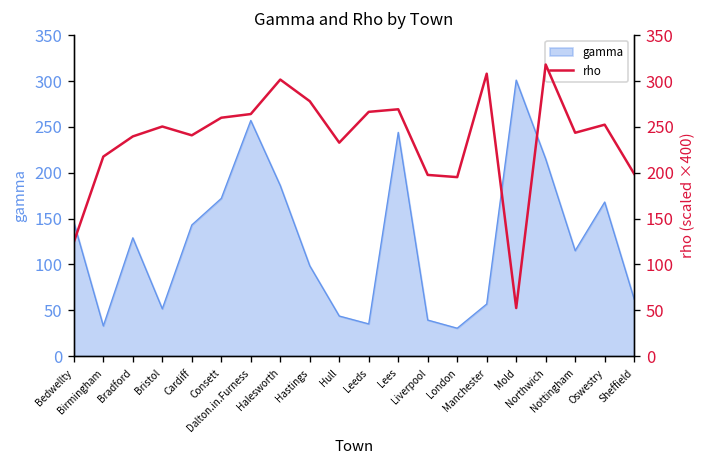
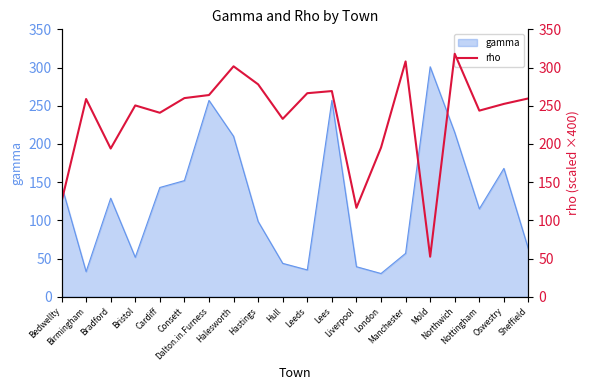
gamma, Consett: 170 -> 150
gamma, Halesworth: 190 -> 210
gamma, Lees: 240 -> 260
rho, Birmingham: 220 -> 260
rho, Bradford: 240 -> 190
rho, Liverpool: 200 -> 120
rho, Sheffield: 200 -> 260
